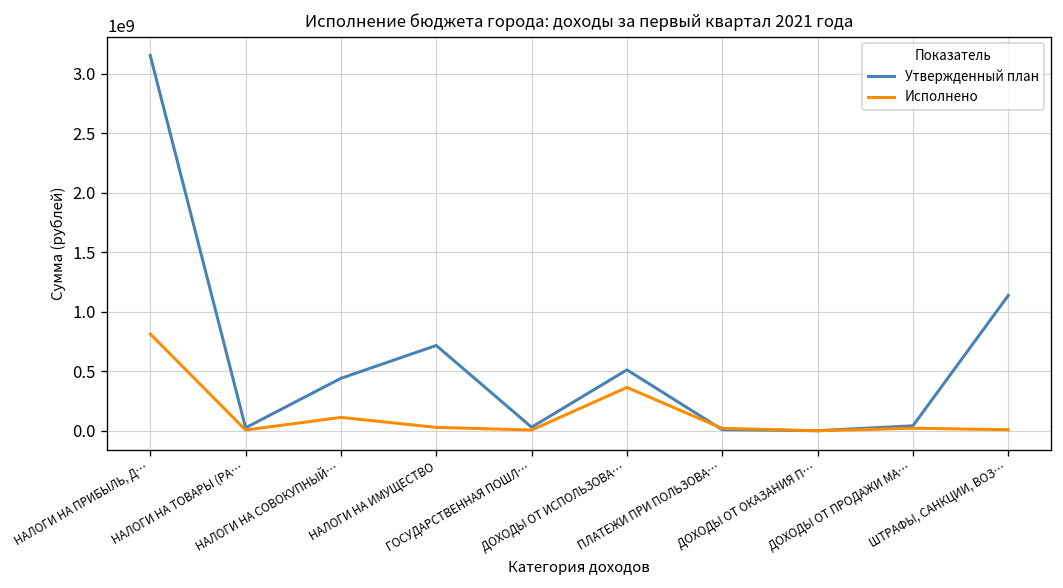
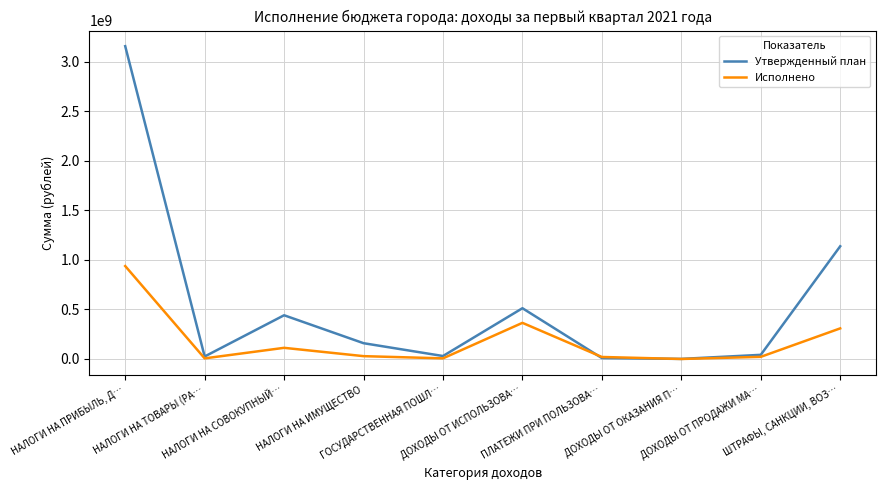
Исполнено, НАЛОГИ НА ПРИБЫЛЬ, Д…: 800000000 -> 900000000
Утвержденный план, НАЛОГИ НА ИМУЩЕСТВО: 700000000 -> 200000000
Исполнено, ШТРАФЫ, САНКЦИИ, ВОЗ…: 0 -> 300000000
